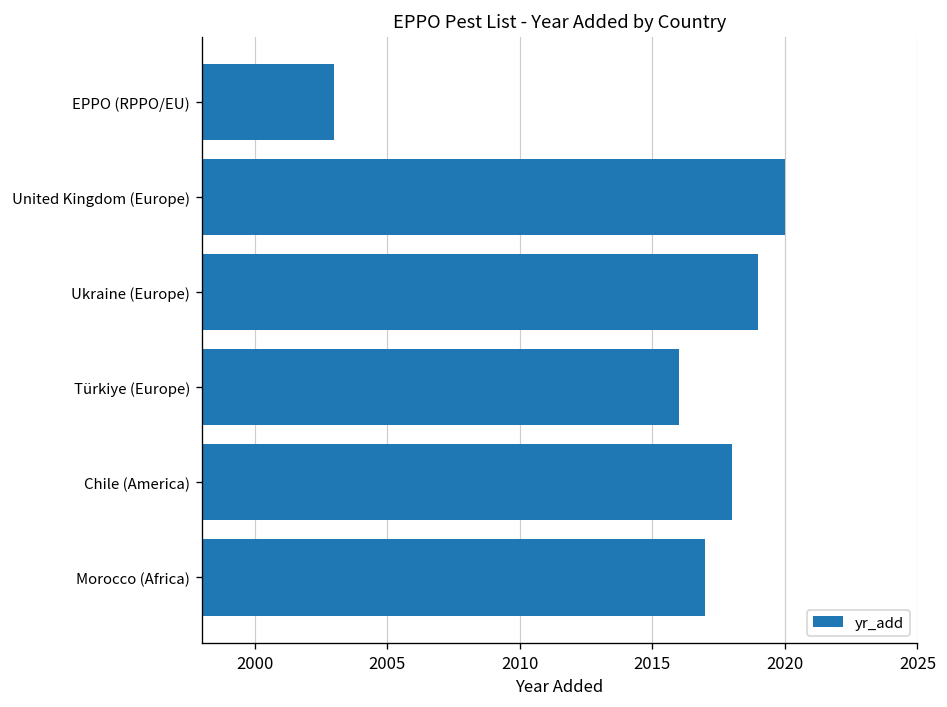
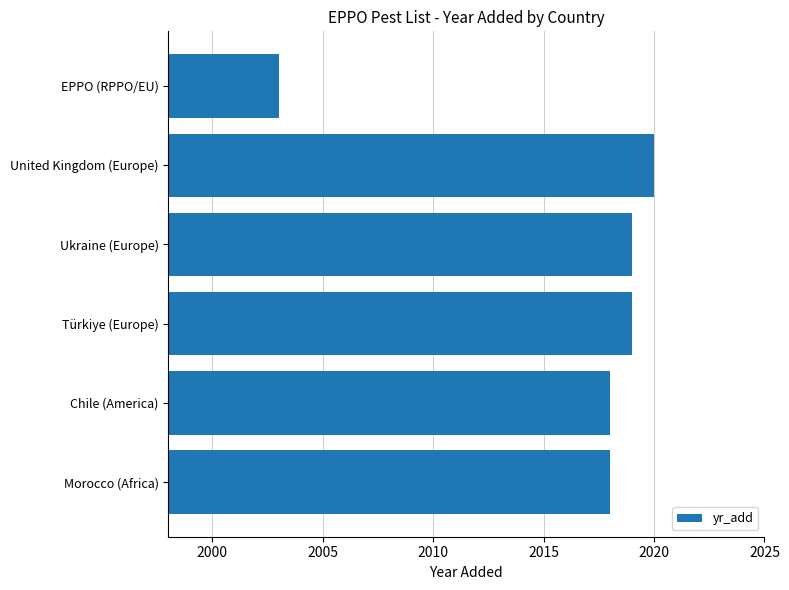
Türkiye (Europe): 2016 -> 2019
Morocco (Africa): 2017 -> 2018
